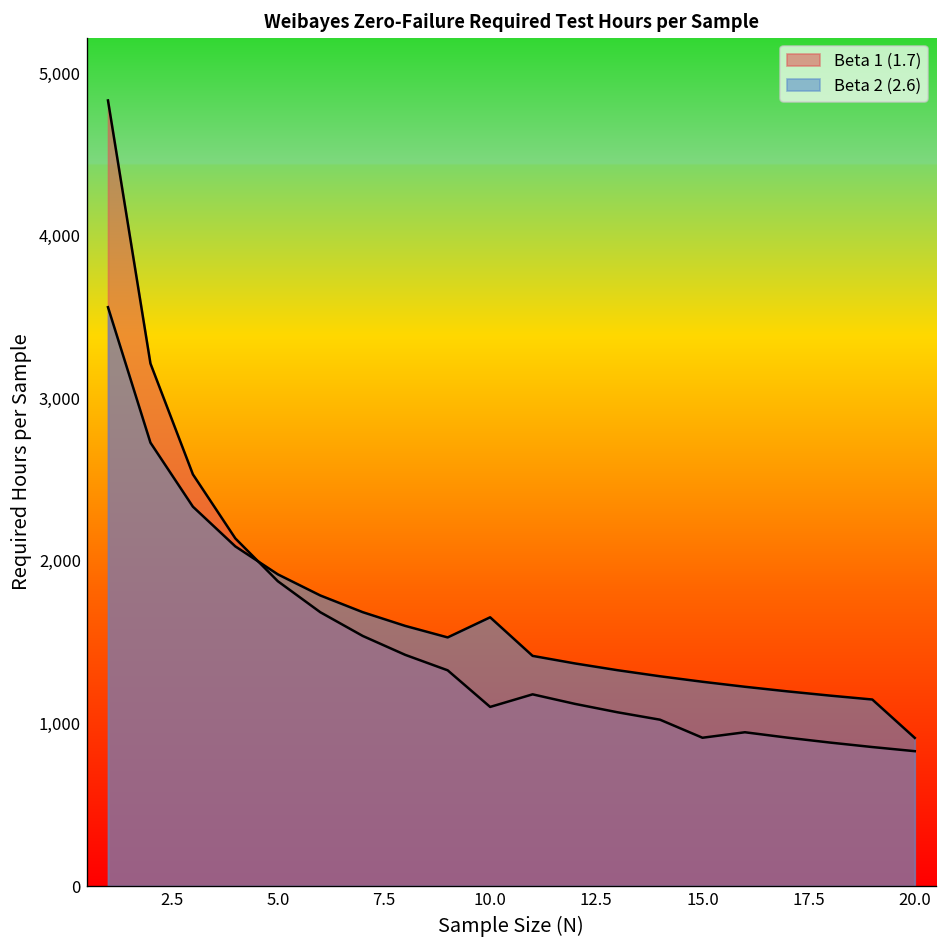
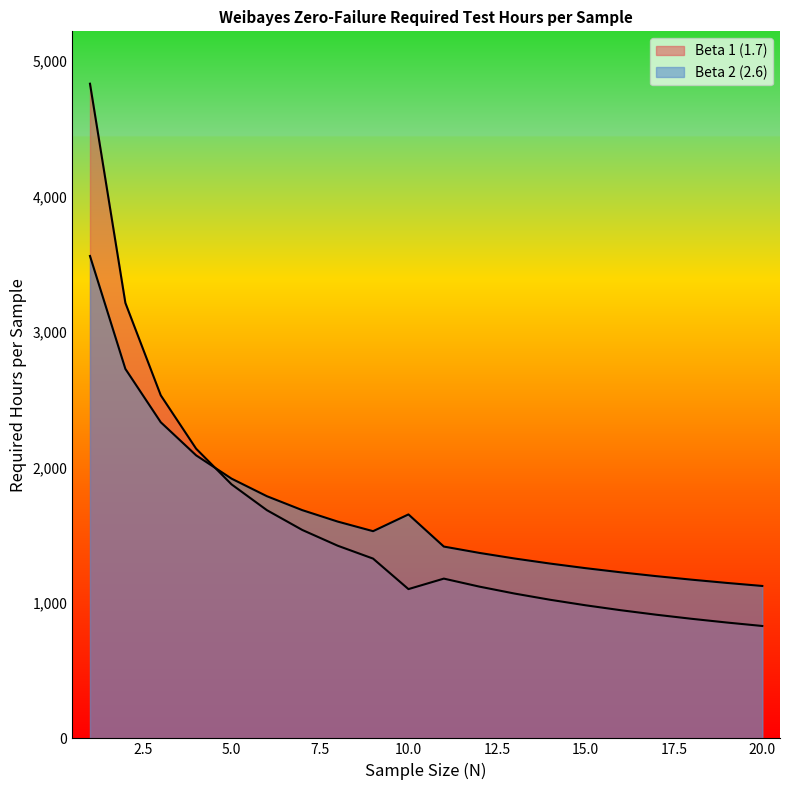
Beta 1 (1.7), 15.0: 910 -> 980
Beta 2 (2.6), 20.0: 910 -> 1,130
